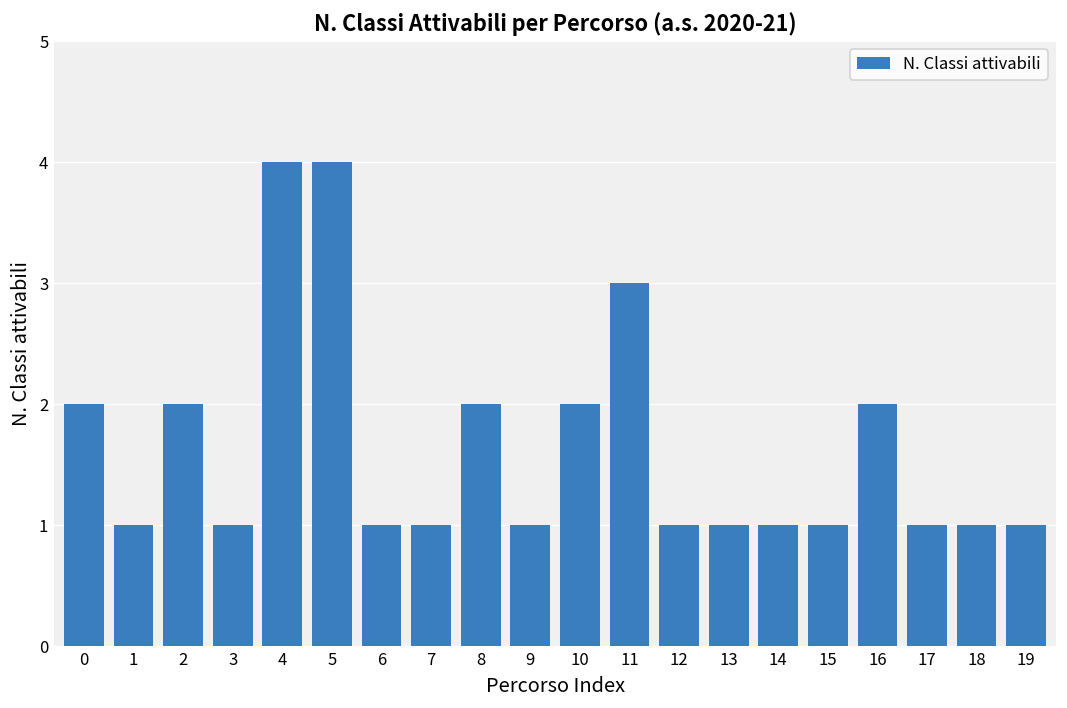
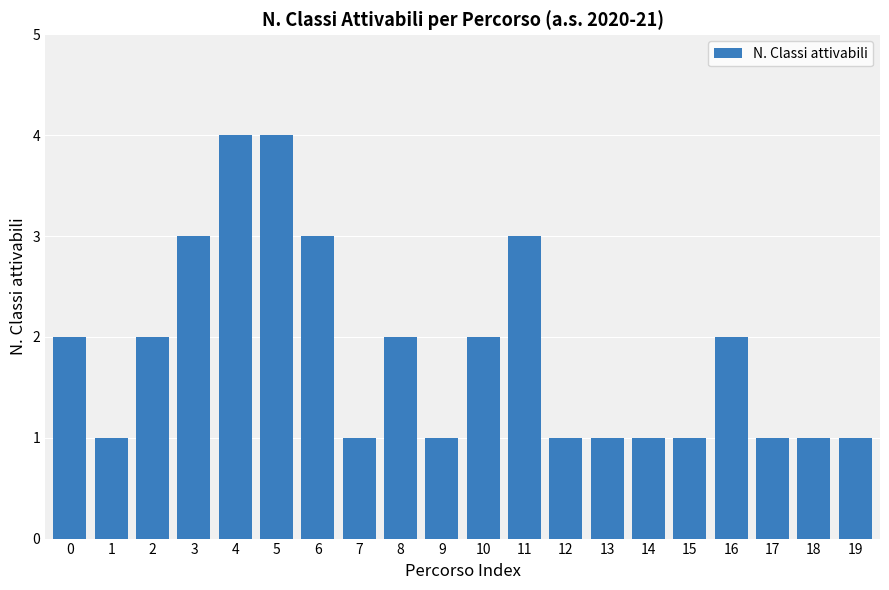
3: 1 -> 3
6: 1 -> 3
